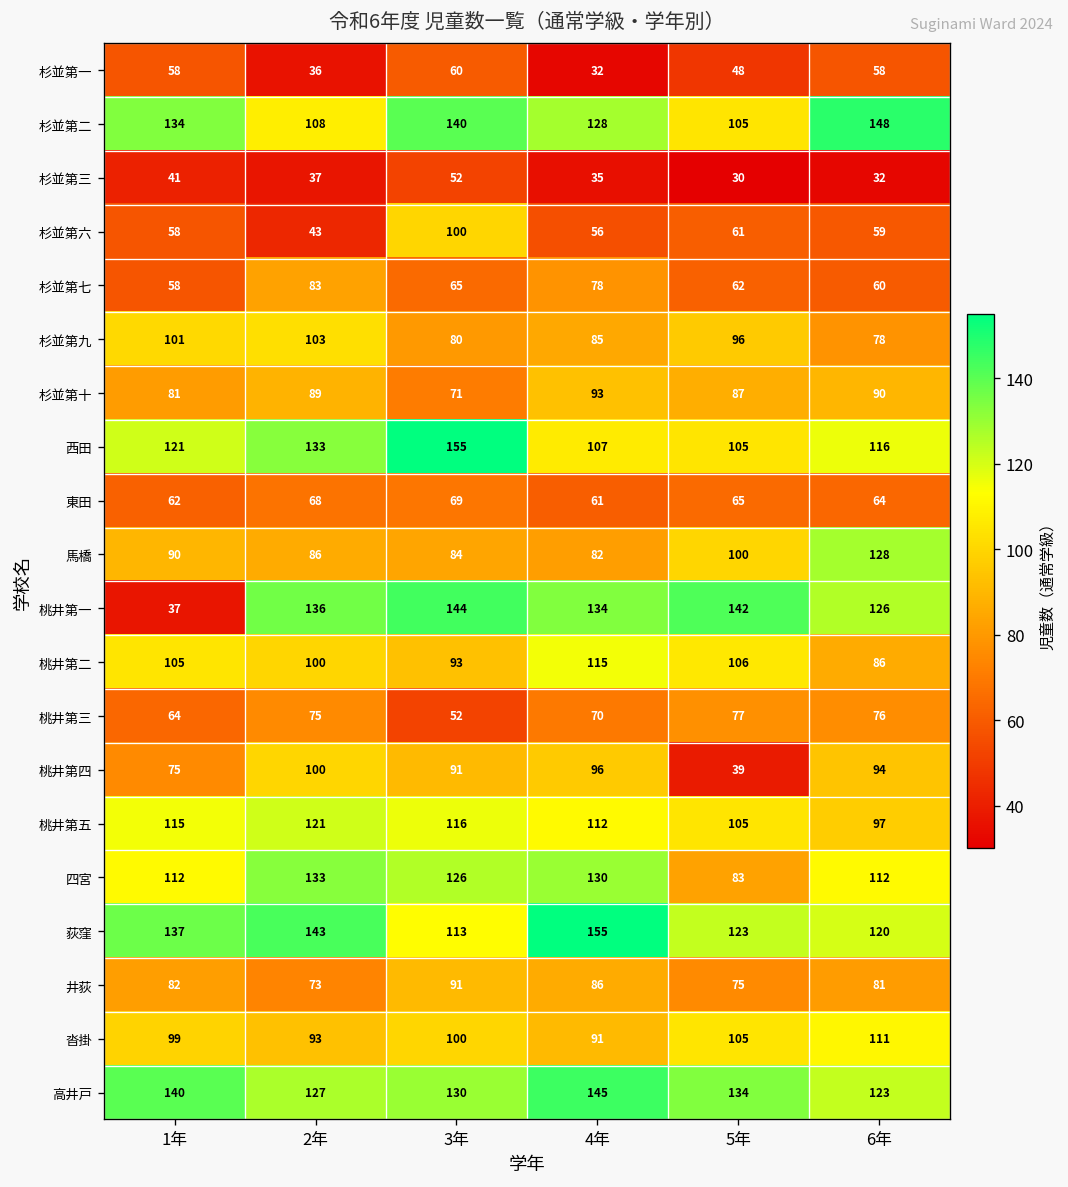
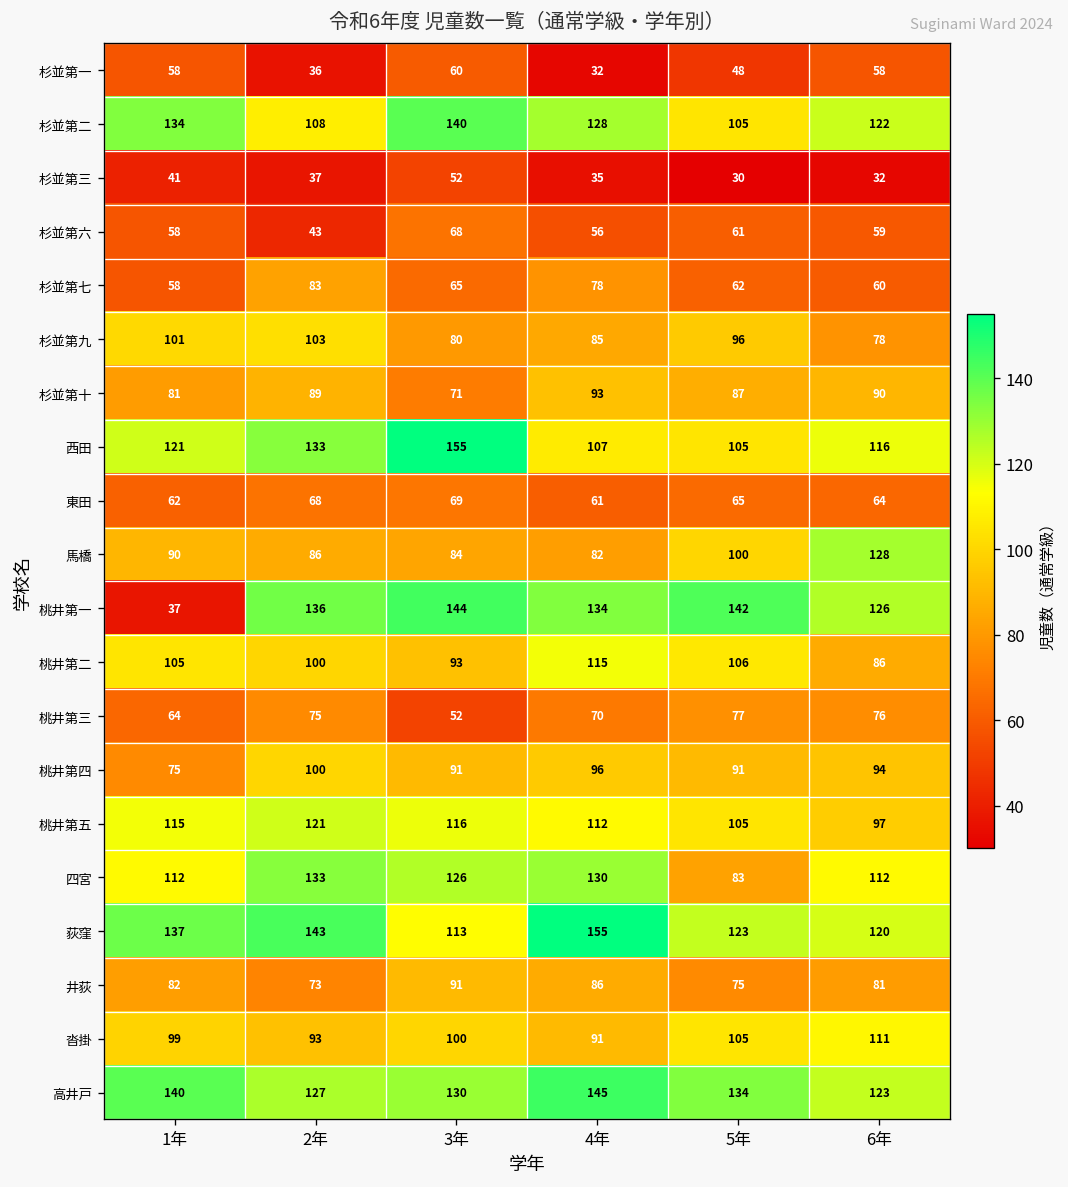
杉並第二, 6年: 148 -> 122
杉並第六, 3年: 100 -> 68
桃井第四, 5年: 39 -> 91
